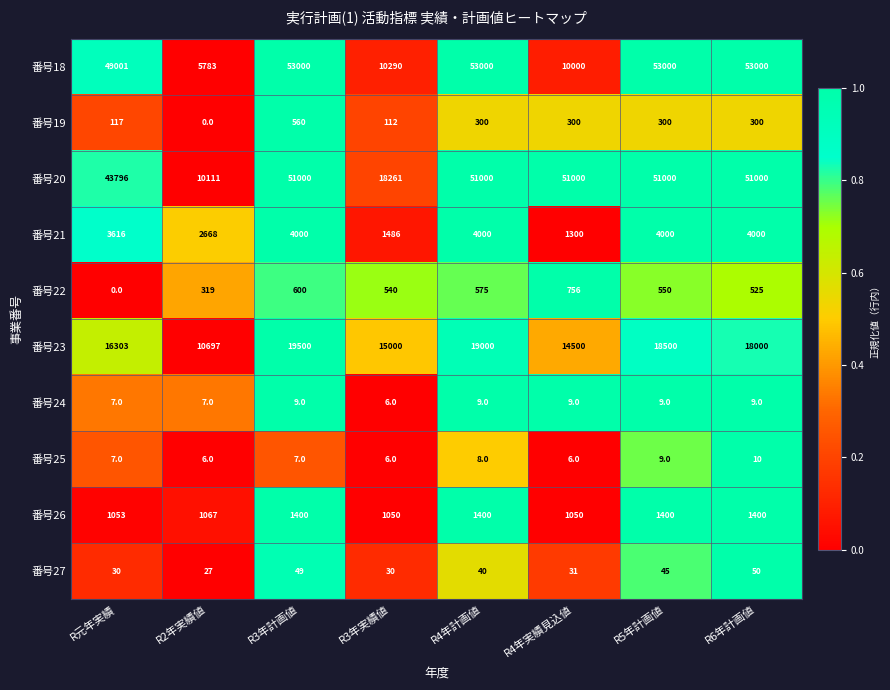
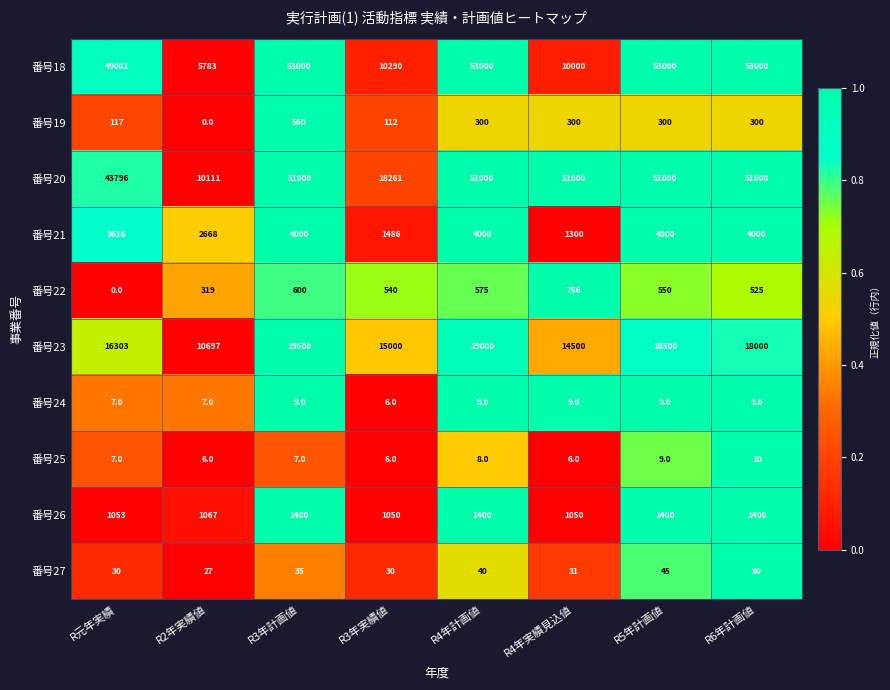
番号27, R3年計画値: 49 -> 35
